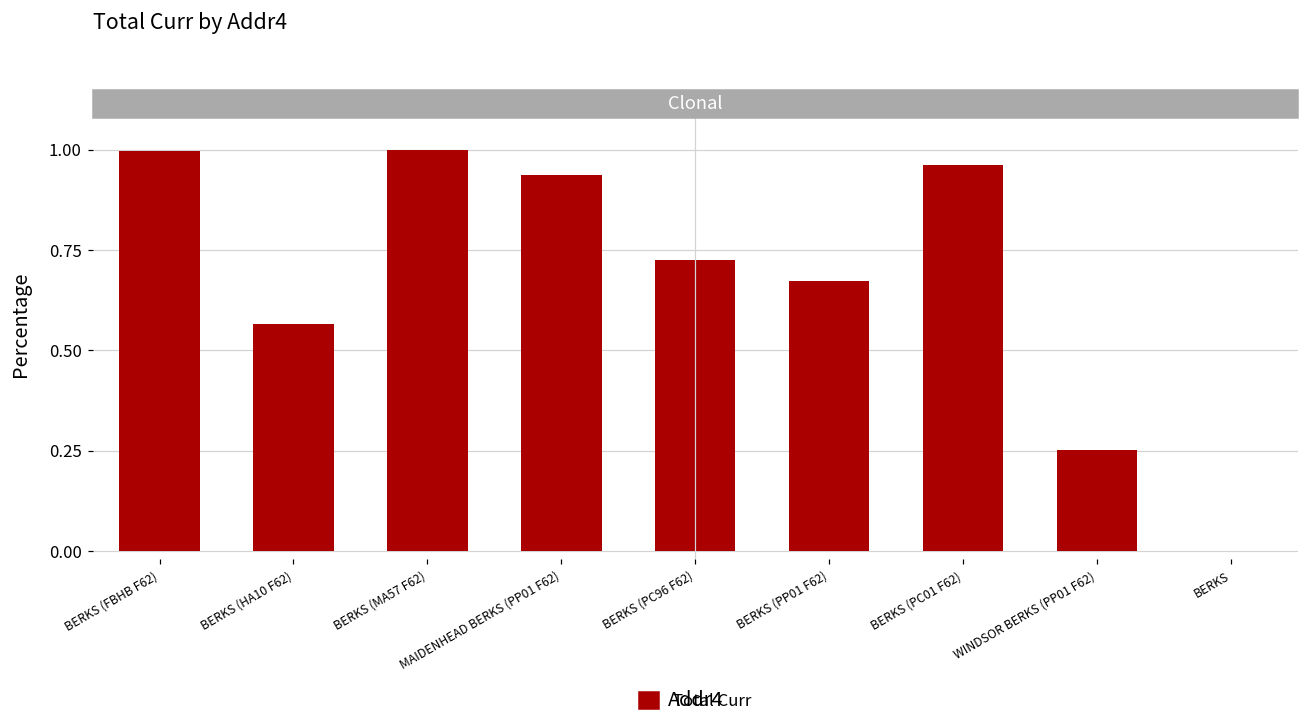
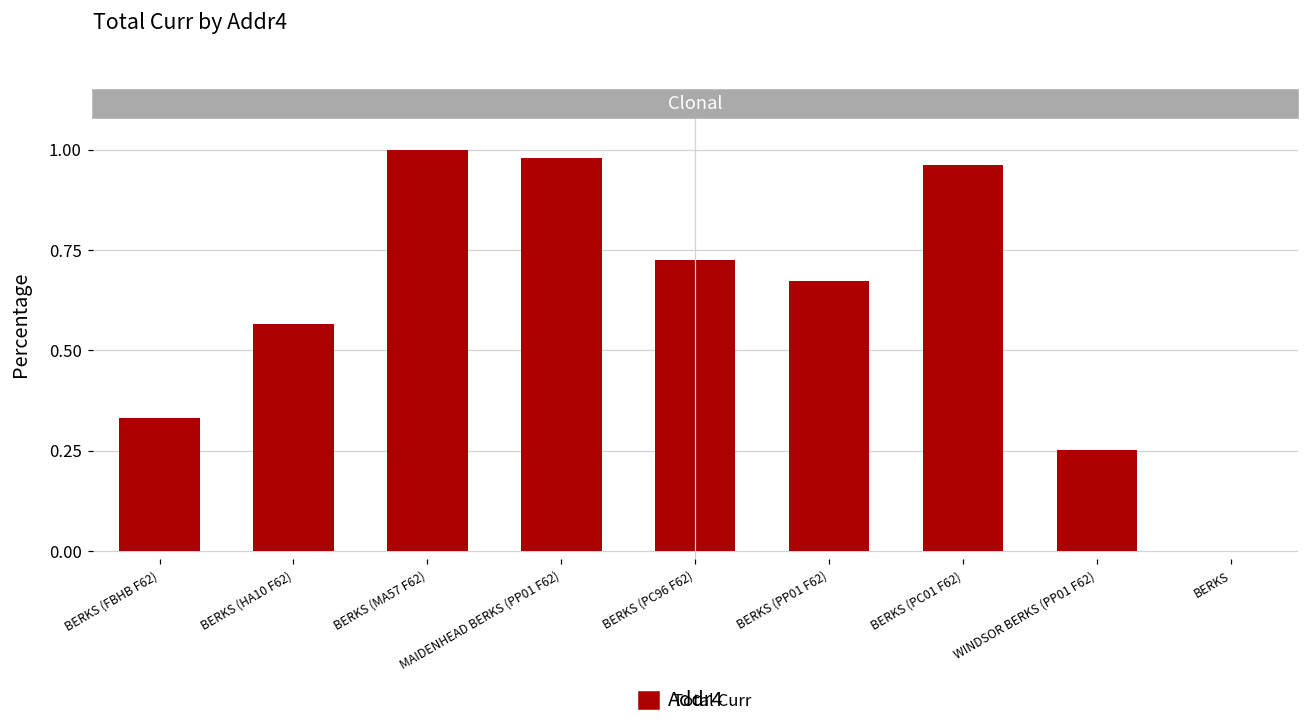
BERKS (FBHB F62): 1.00 -> 0.33
MAIDENHEAD BERKS (PP01 F62): 0.94 -> 0.98
